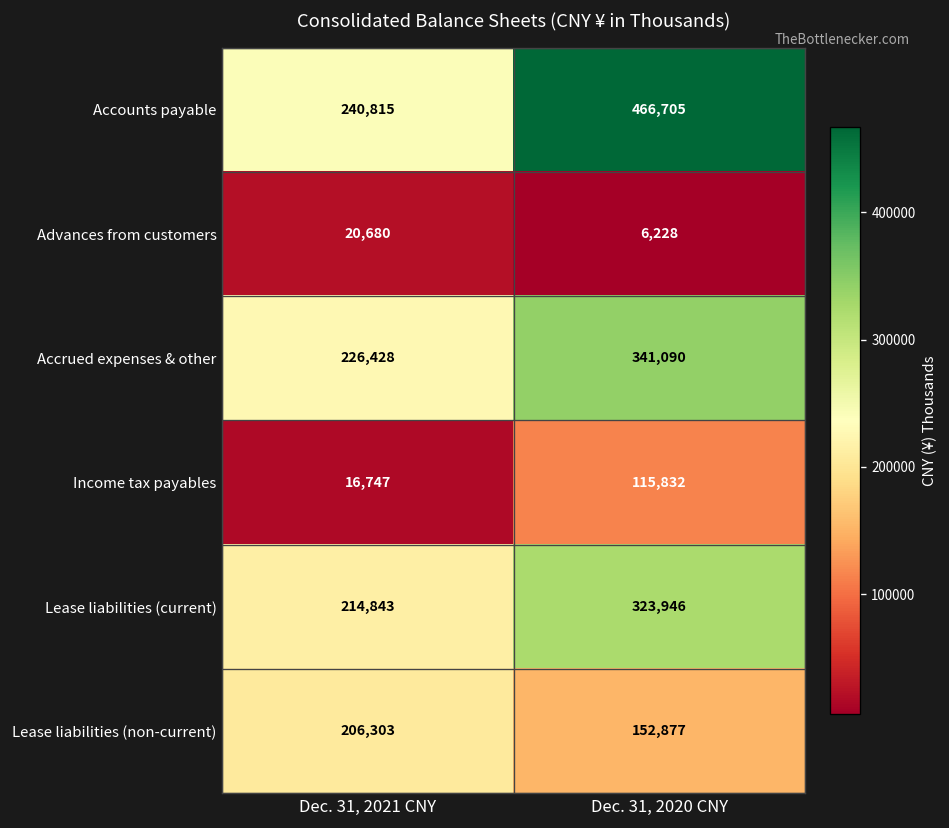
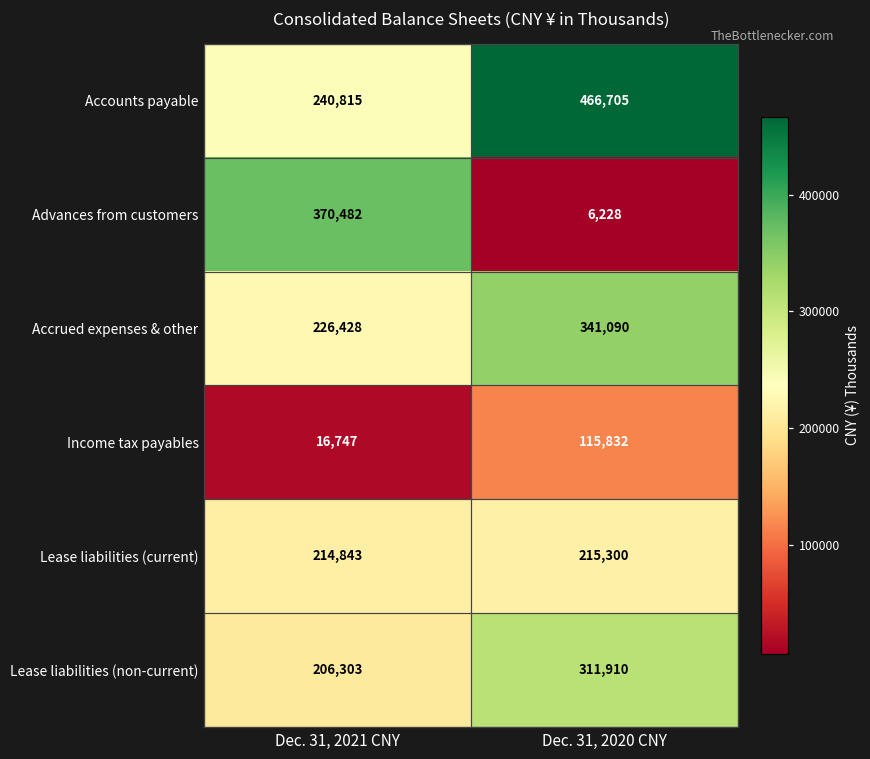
Advances from customers, Dec. 31, 2021 CNY: 20,680 -> 370,482
Lease liabilities (current), Dec. 31, 2020 CNY: 323,946 -> 215,300
Lease liabilities (non-current), Dec. 31, 2020 CNY: 152,877 -> 311,910
